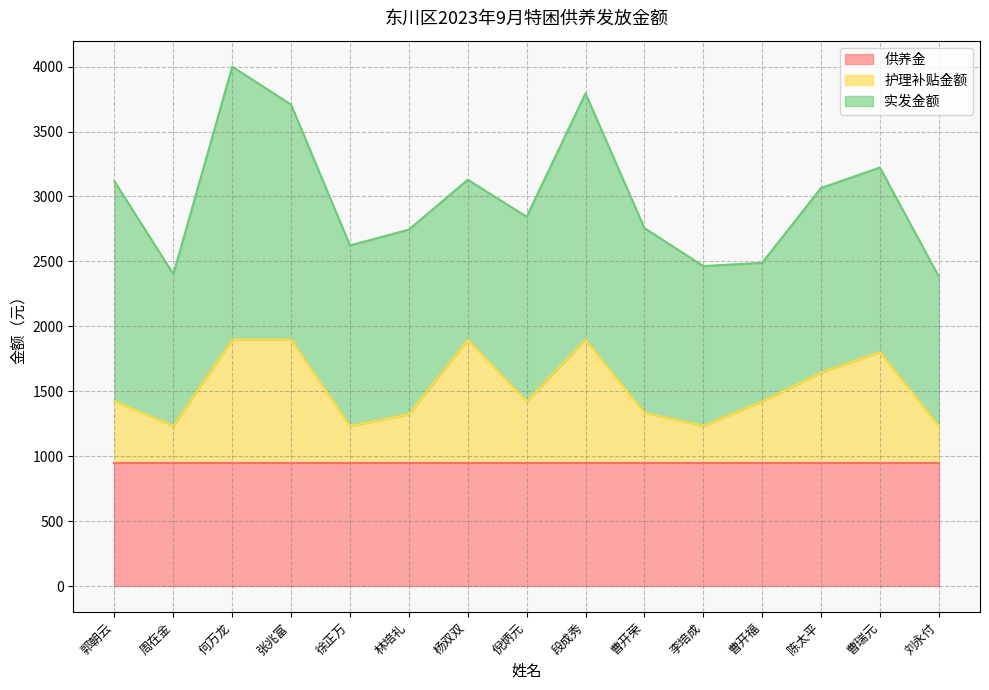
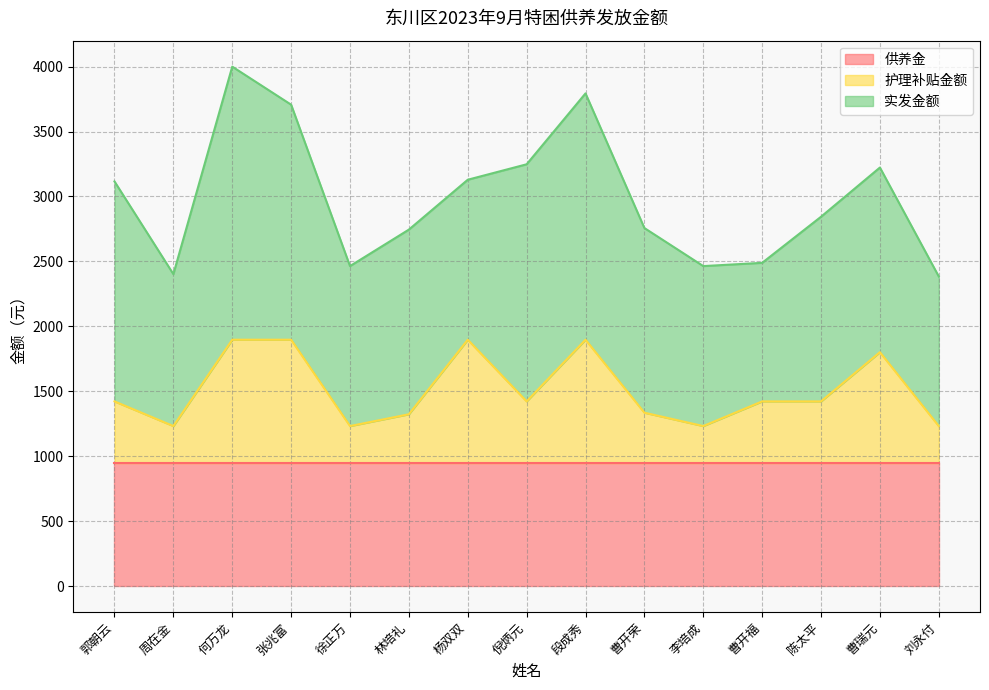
实发金额, 徐正万: 1390 -> 1230
实发金额, 倪炳元: 1420 -> 1830
护理补贴金额, 陈太平: 1640 -> 1420
